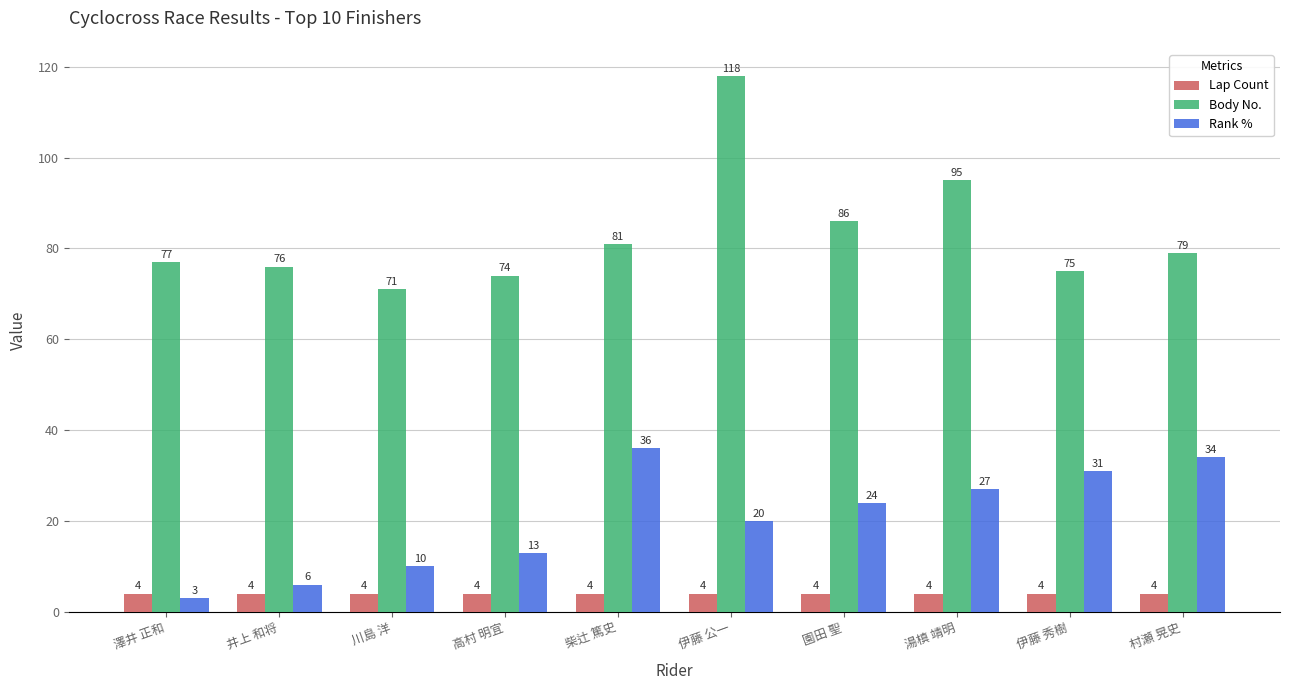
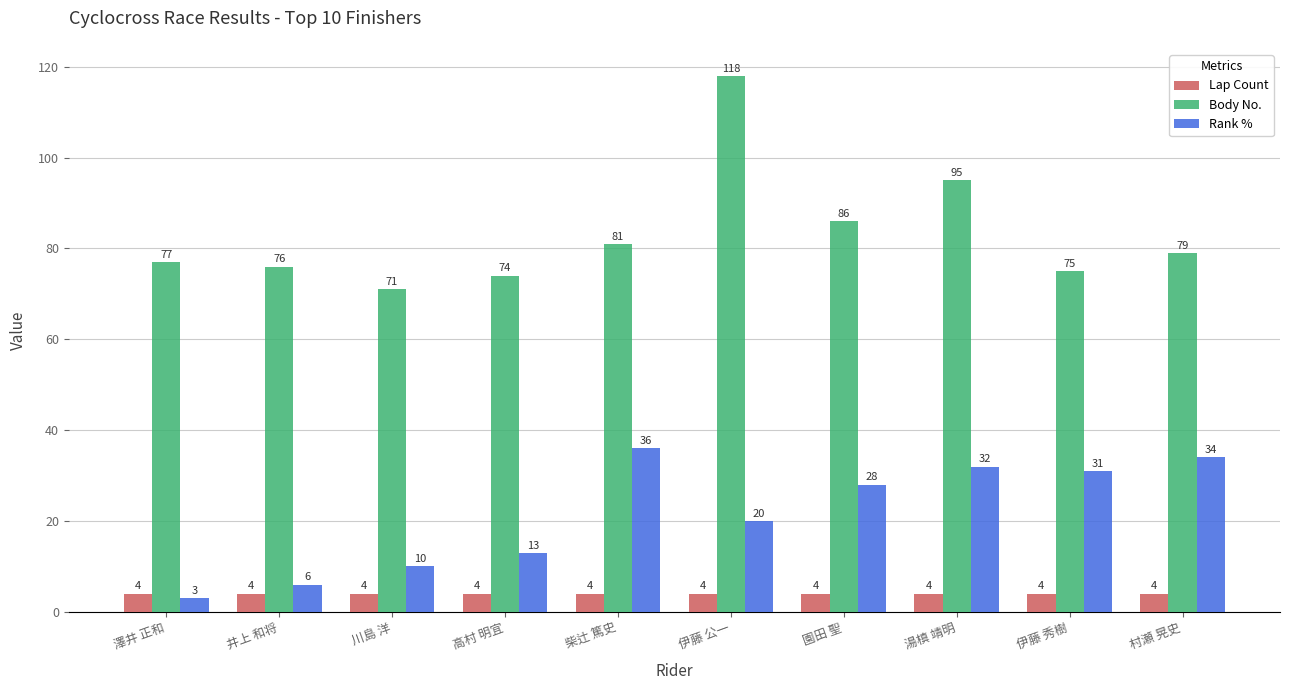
Rank %, 園田 聖: 24 -> 28
Rank %, 湯槙 靖明: 27 -> 32
